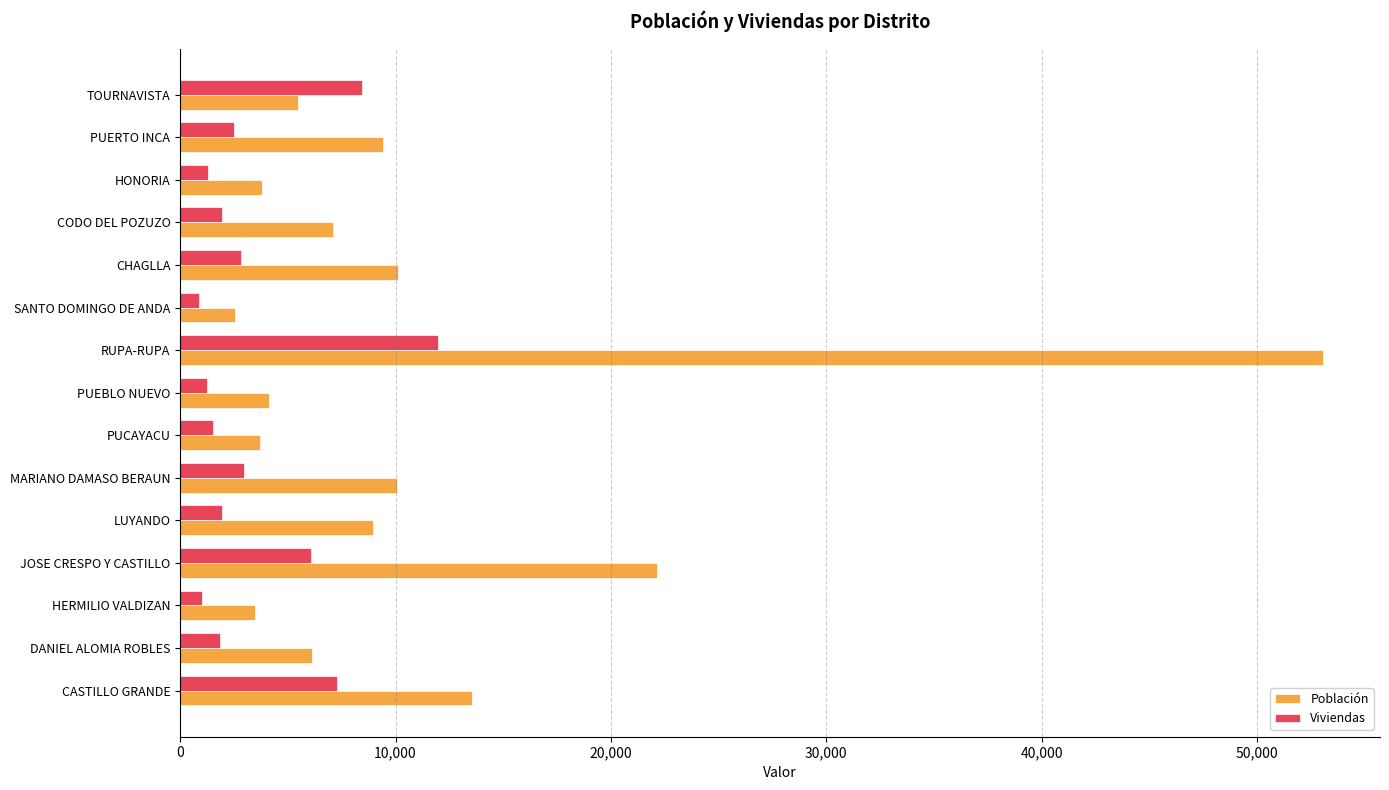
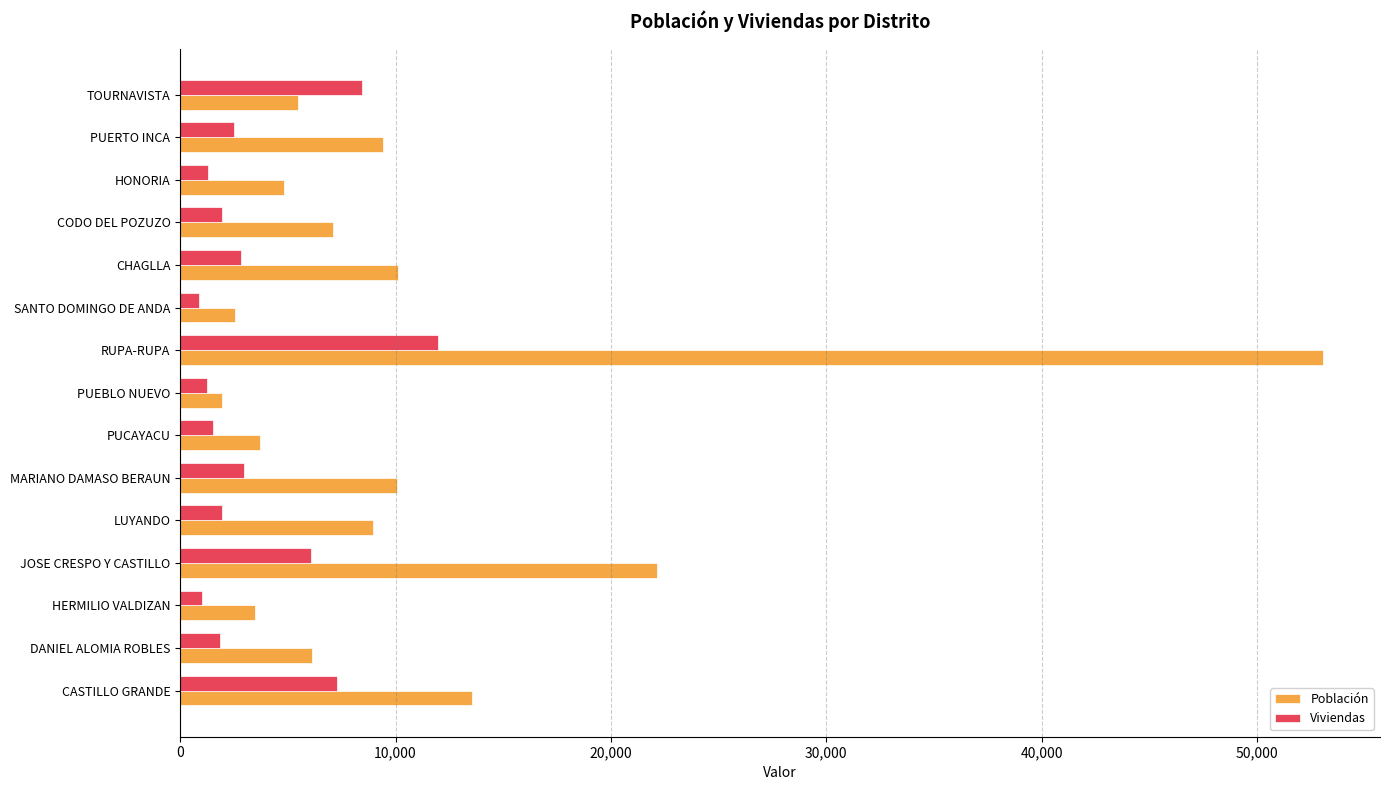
Población, HONORIA: 3,800 -> 4,800
Población, PUEBLO NUEVO: 4,100 -> 2,000
